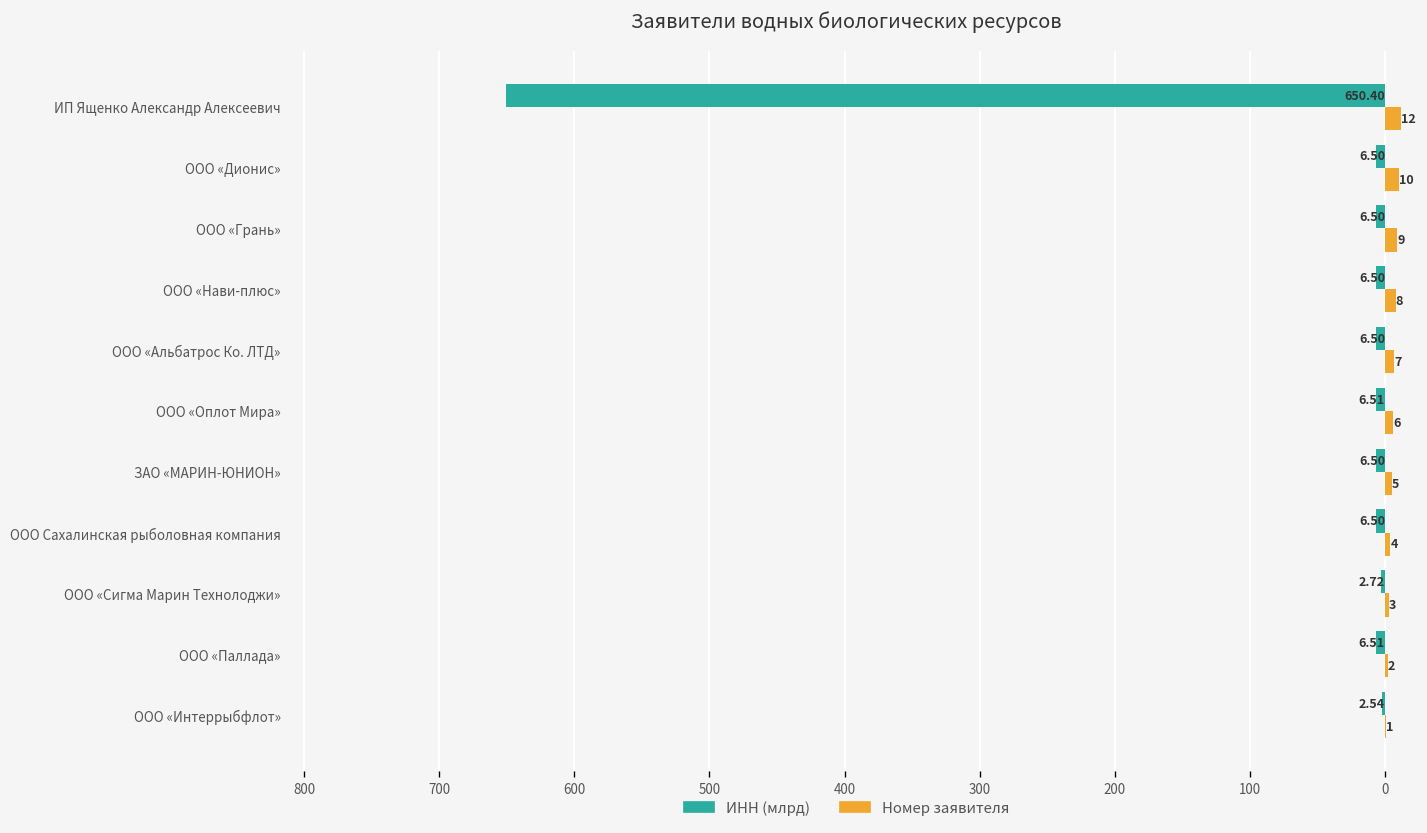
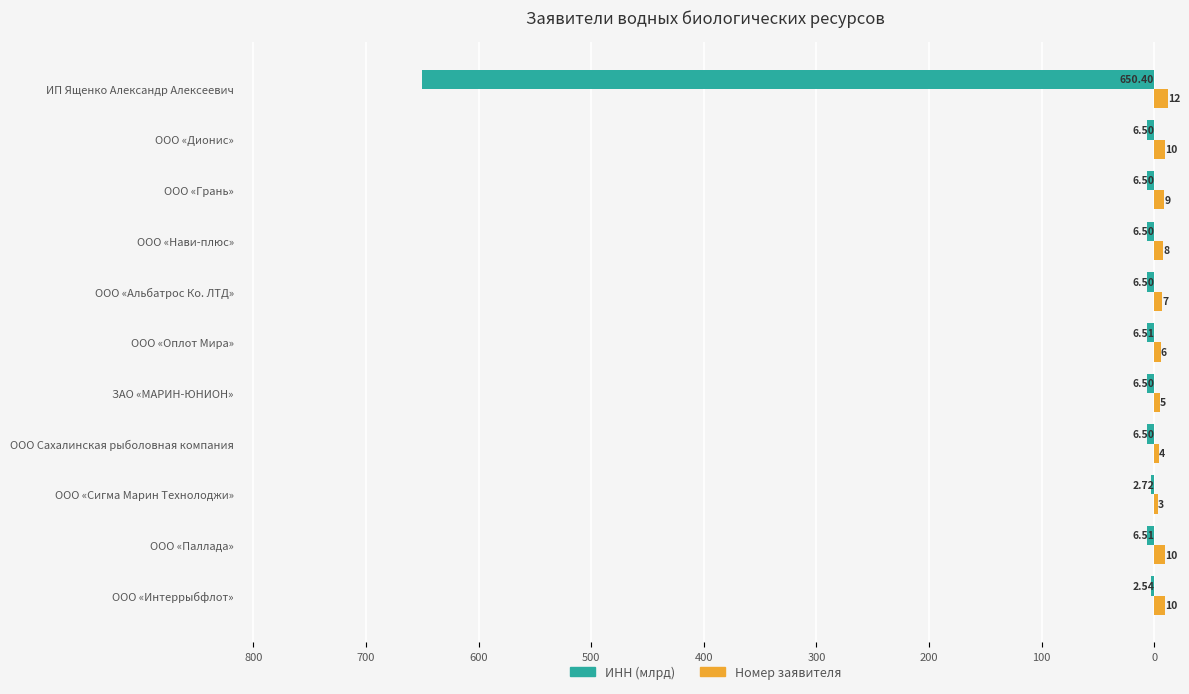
Номер заявителя, ООО «Паллада»: 2 -> 10
Номер заявителя, ООО «Интеррыбфлот»: 1 -> 10
